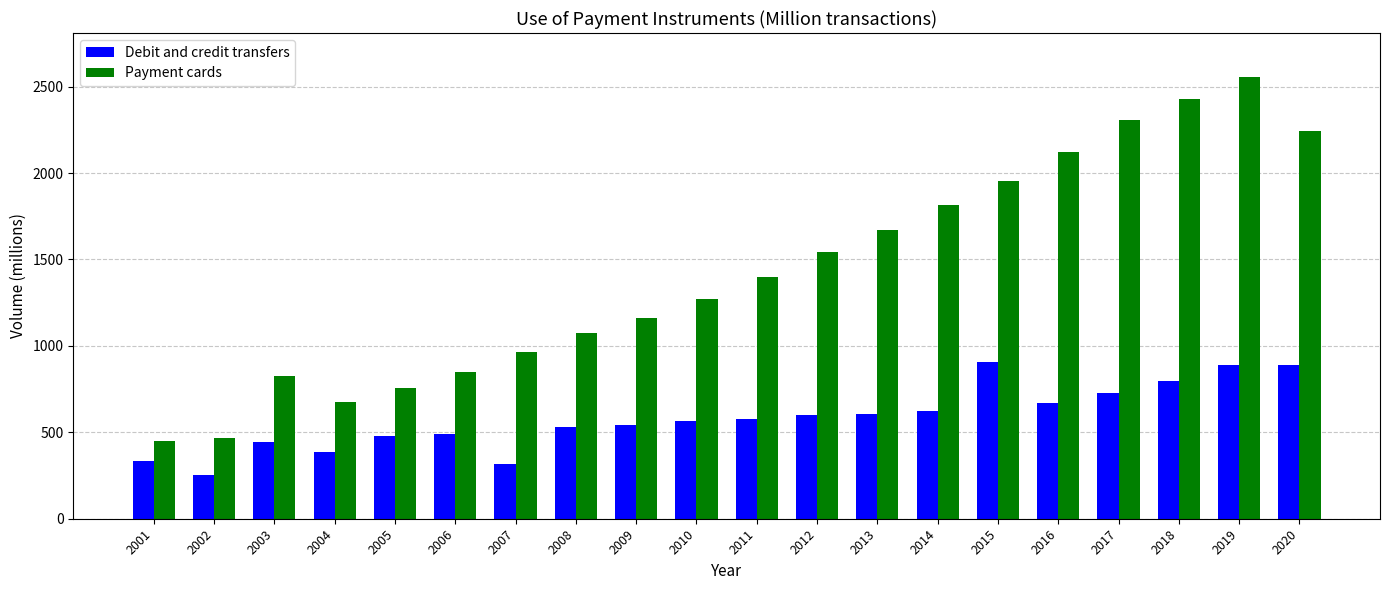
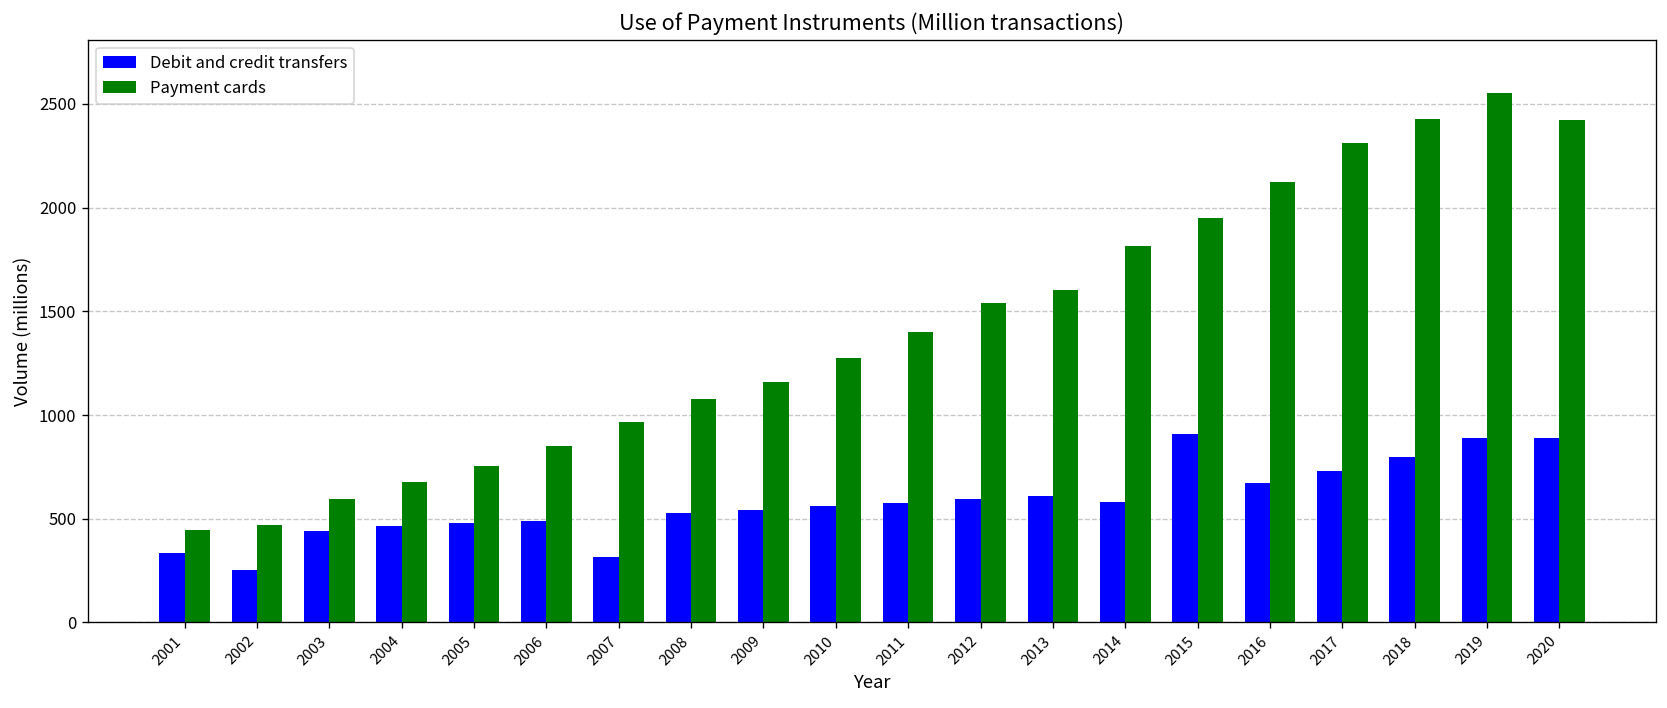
Payment cards, 2003: 820 -> 600
Debit and credit transfers, 2004: 390 -> 470
Payment cards, 2013: 1670 -> 1600
Debit and credit transfers, 2014: 630 -> 580
Payment cards, 2020: 2240 -> 2420
